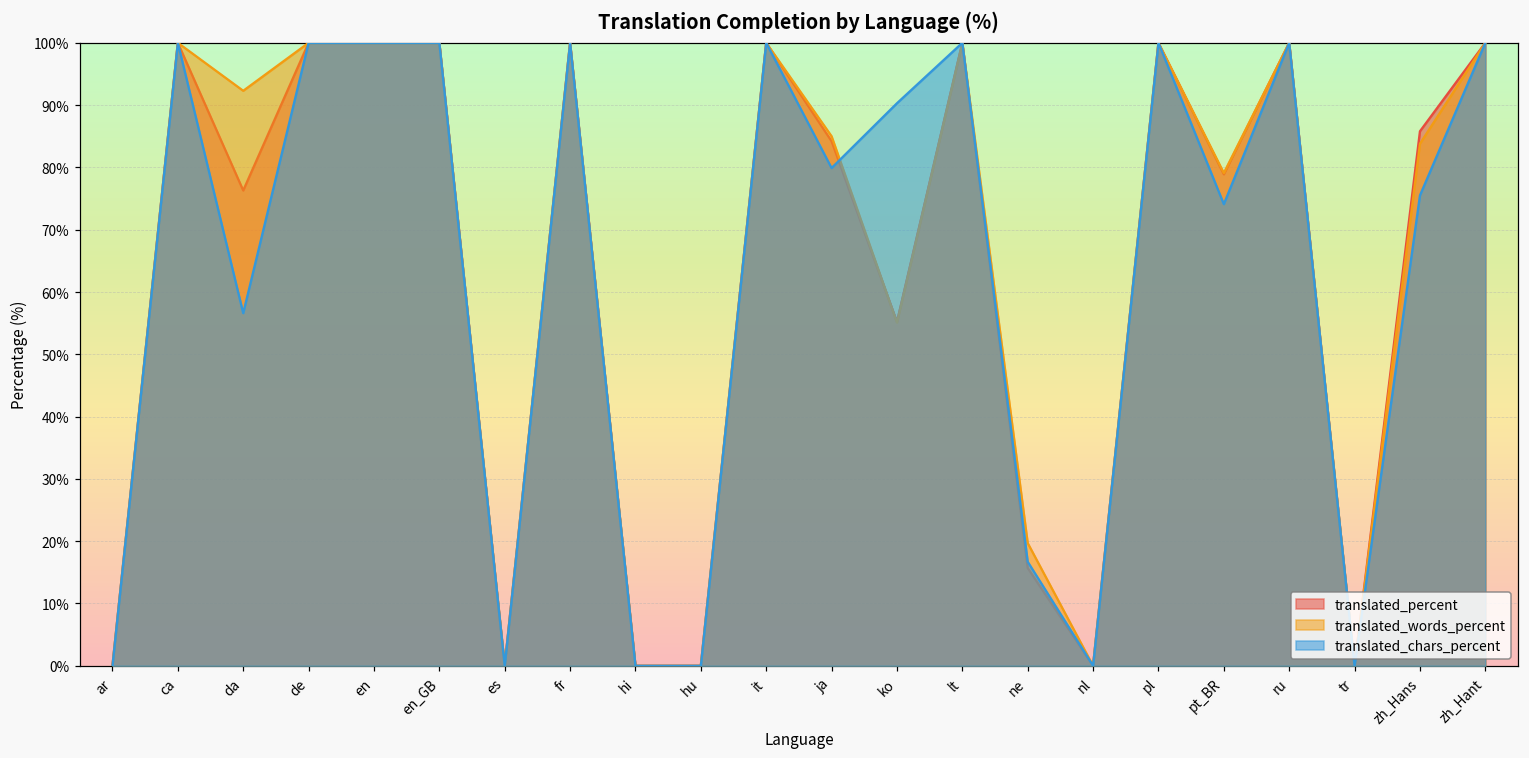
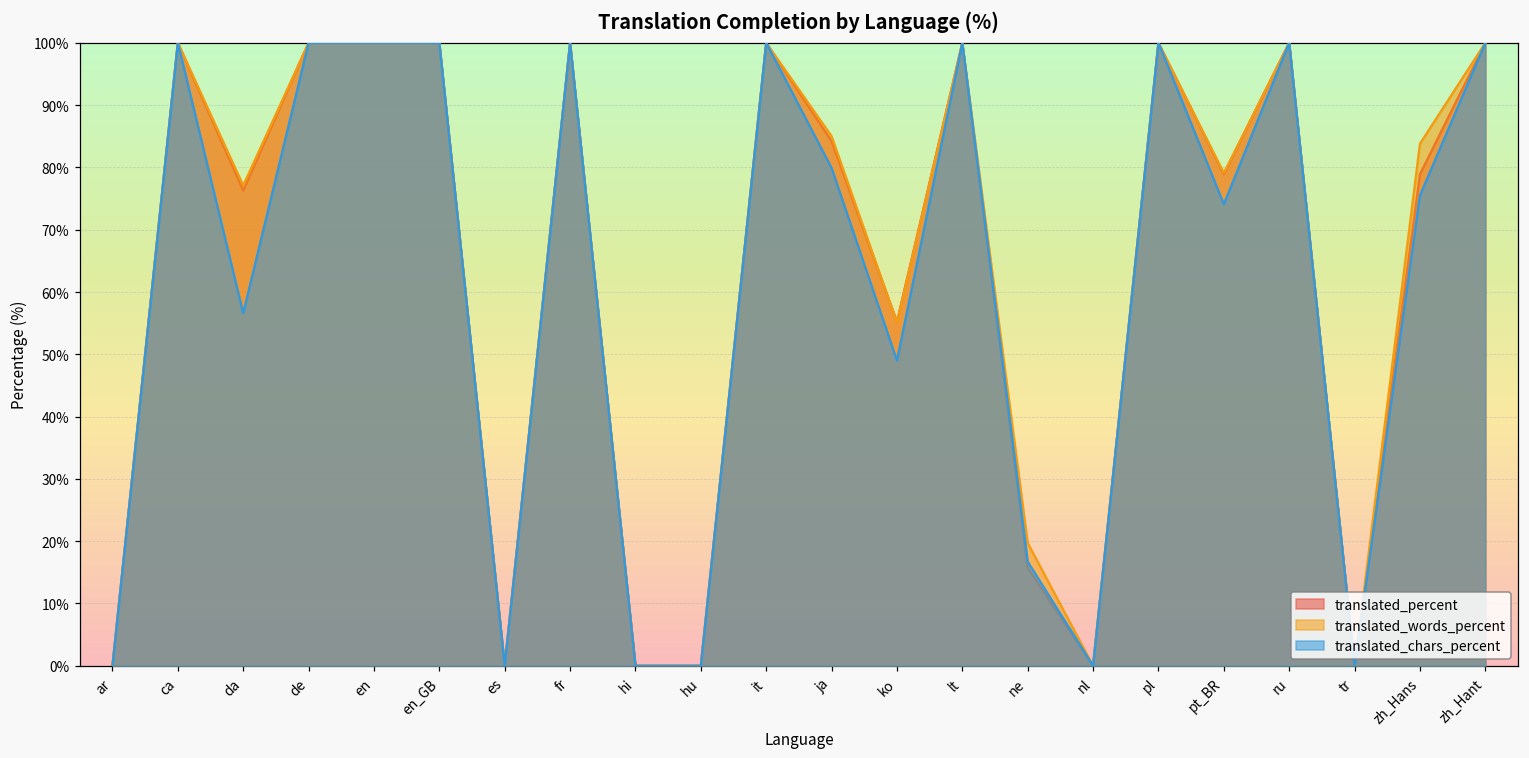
translated_words_percent, da: 92% -> 77%
translated_chars_percent, ko: 90% -> 49%
translated_percent, zh_Hans: 86% -> 79%
